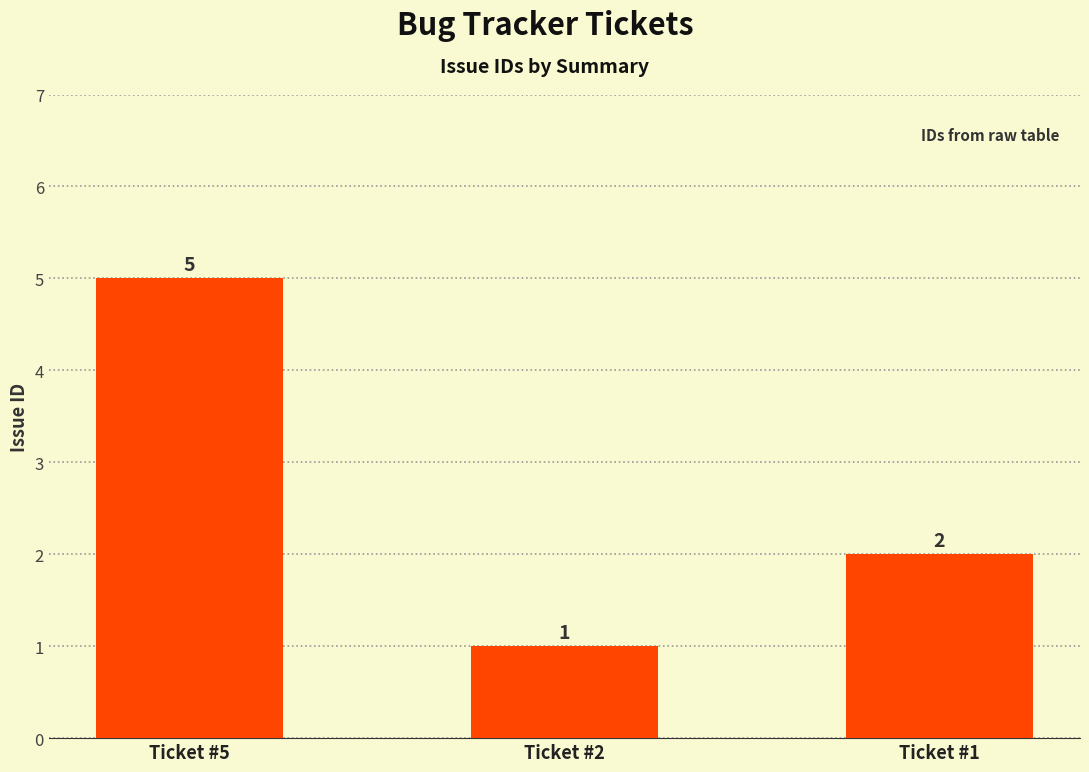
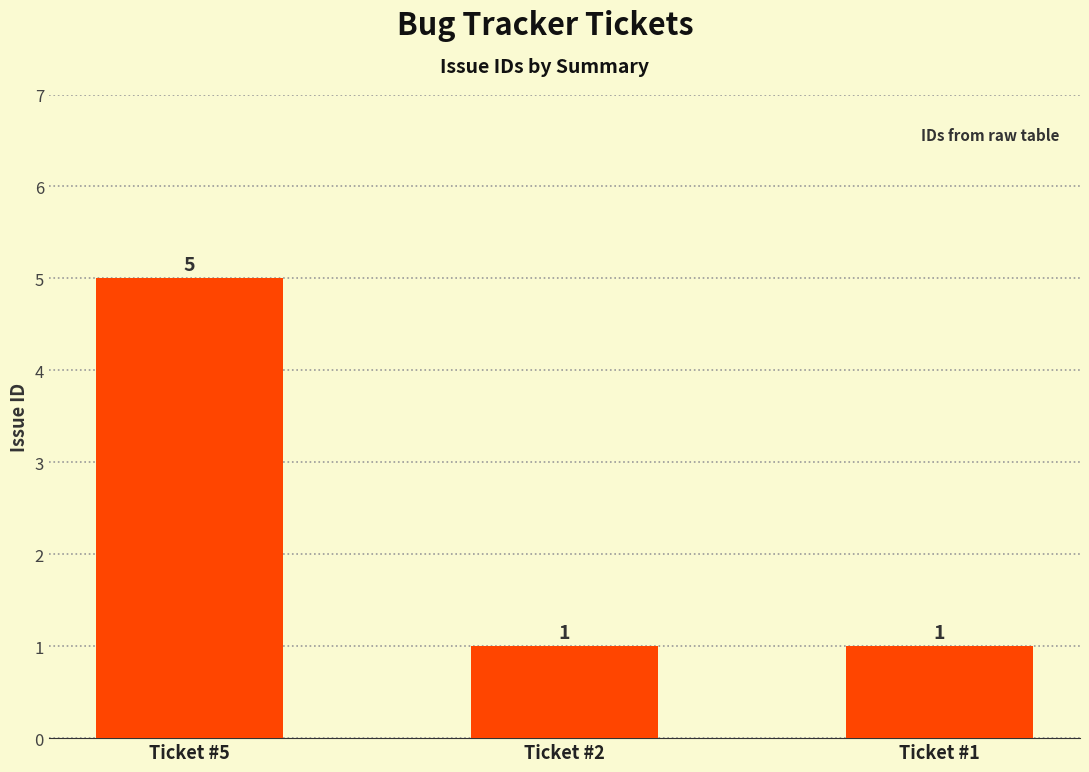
Ticket #1: 2 -> 1
